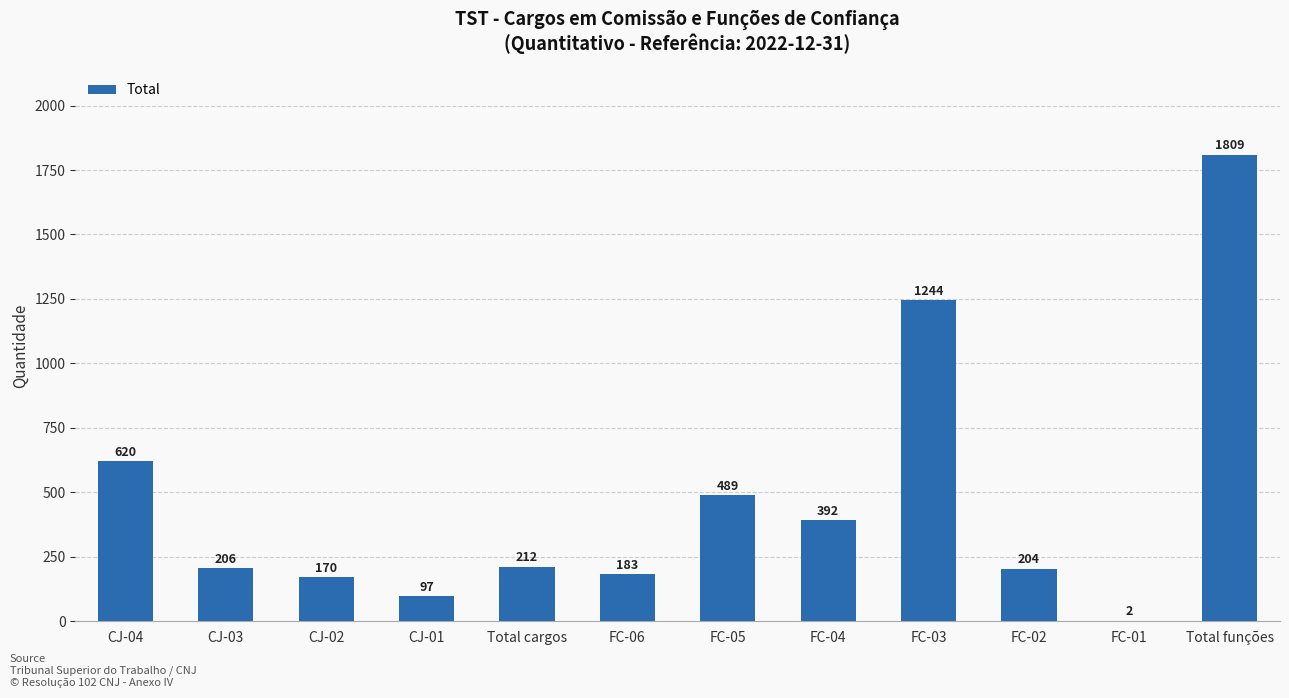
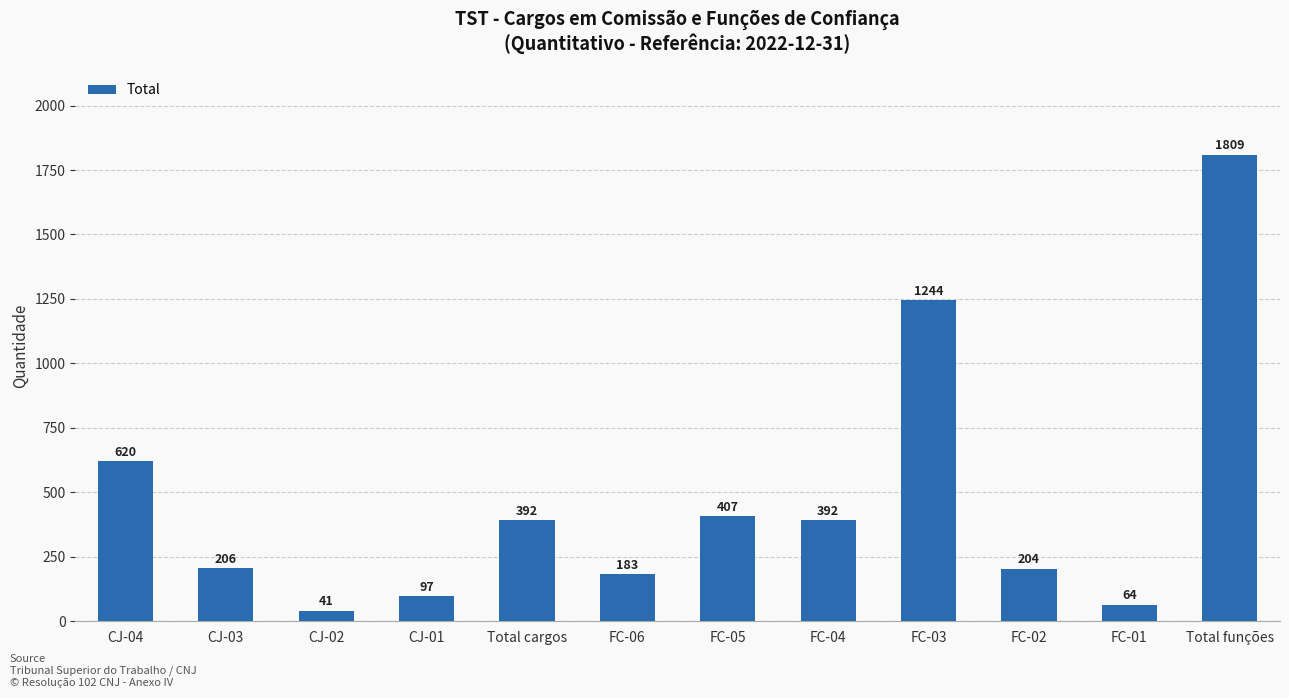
CJ-02: 170 -> 41
Total cargos: 212 -> 392
FC-05: 489 -> 407
FC-01: 2 -> 64
